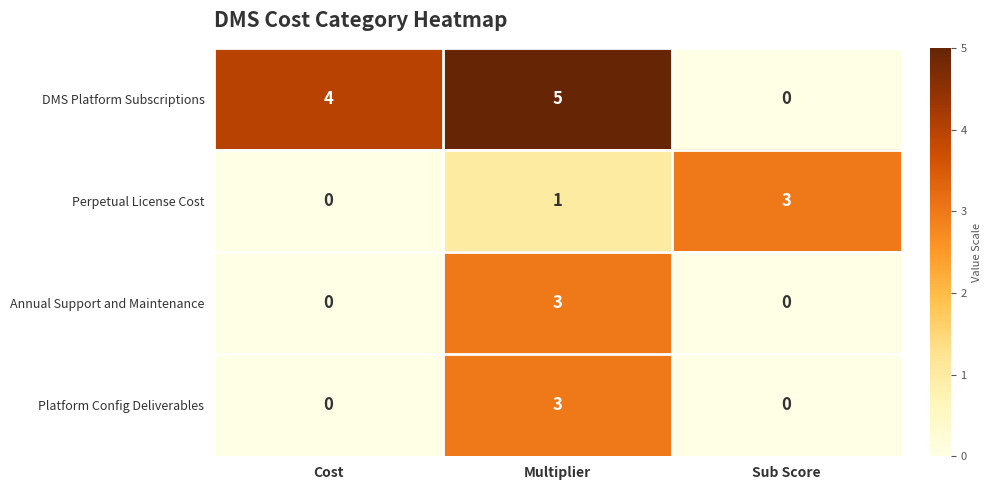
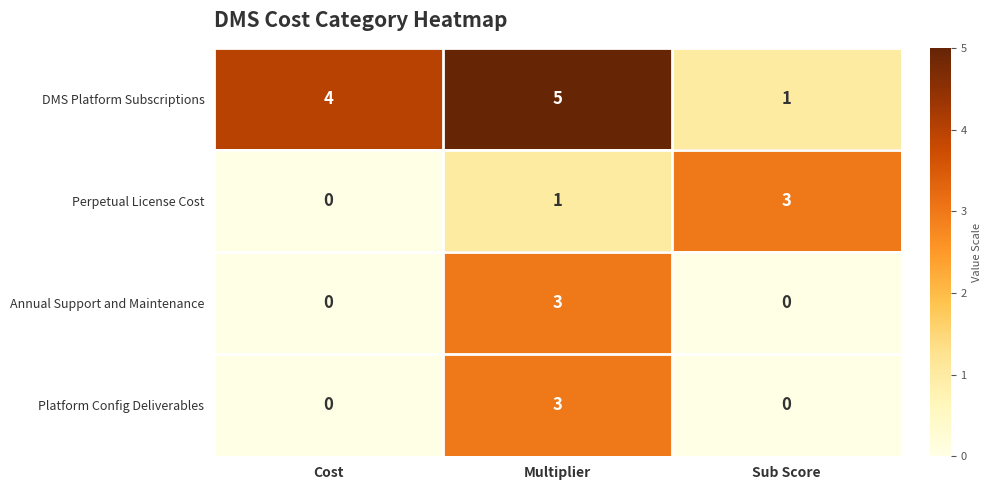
DMS Platform Subscriptions, Sub Score: 0 -> 1
